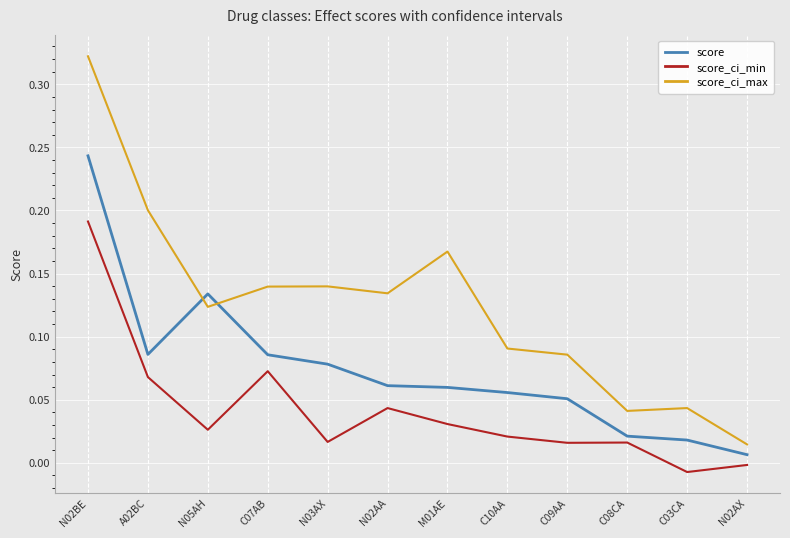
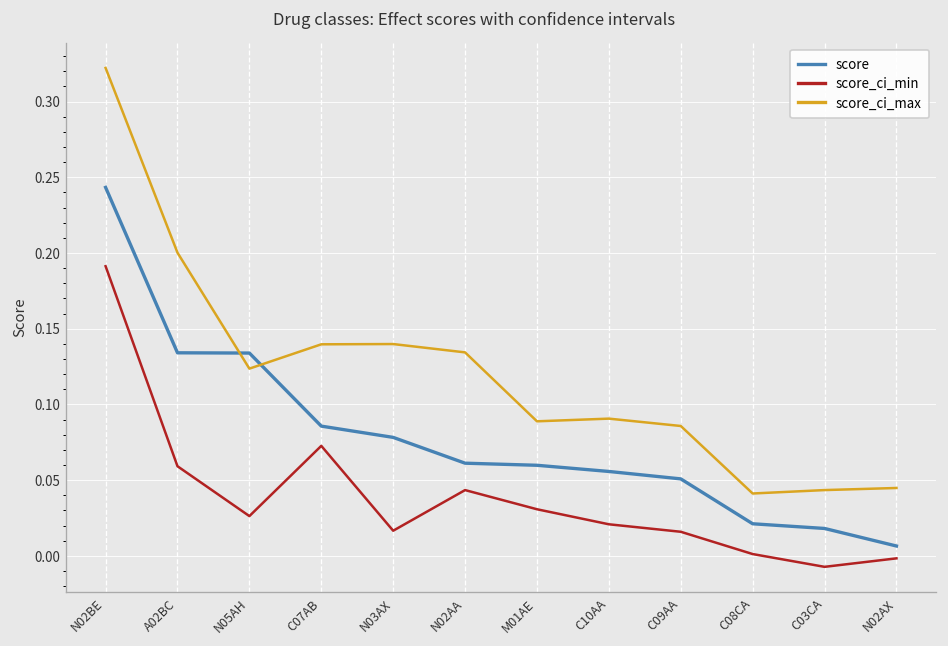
score, A02BC: 0.086 -> 0.134
score_ci_min, A02BC: 0.068 -> 0.059
score_ci_max, M01AE: 0.167 -> 0.089
score_ci_min, C08CA: 0.016 -> 0.001
score_ci_max, N02AX: 0.015 -> 0.045
